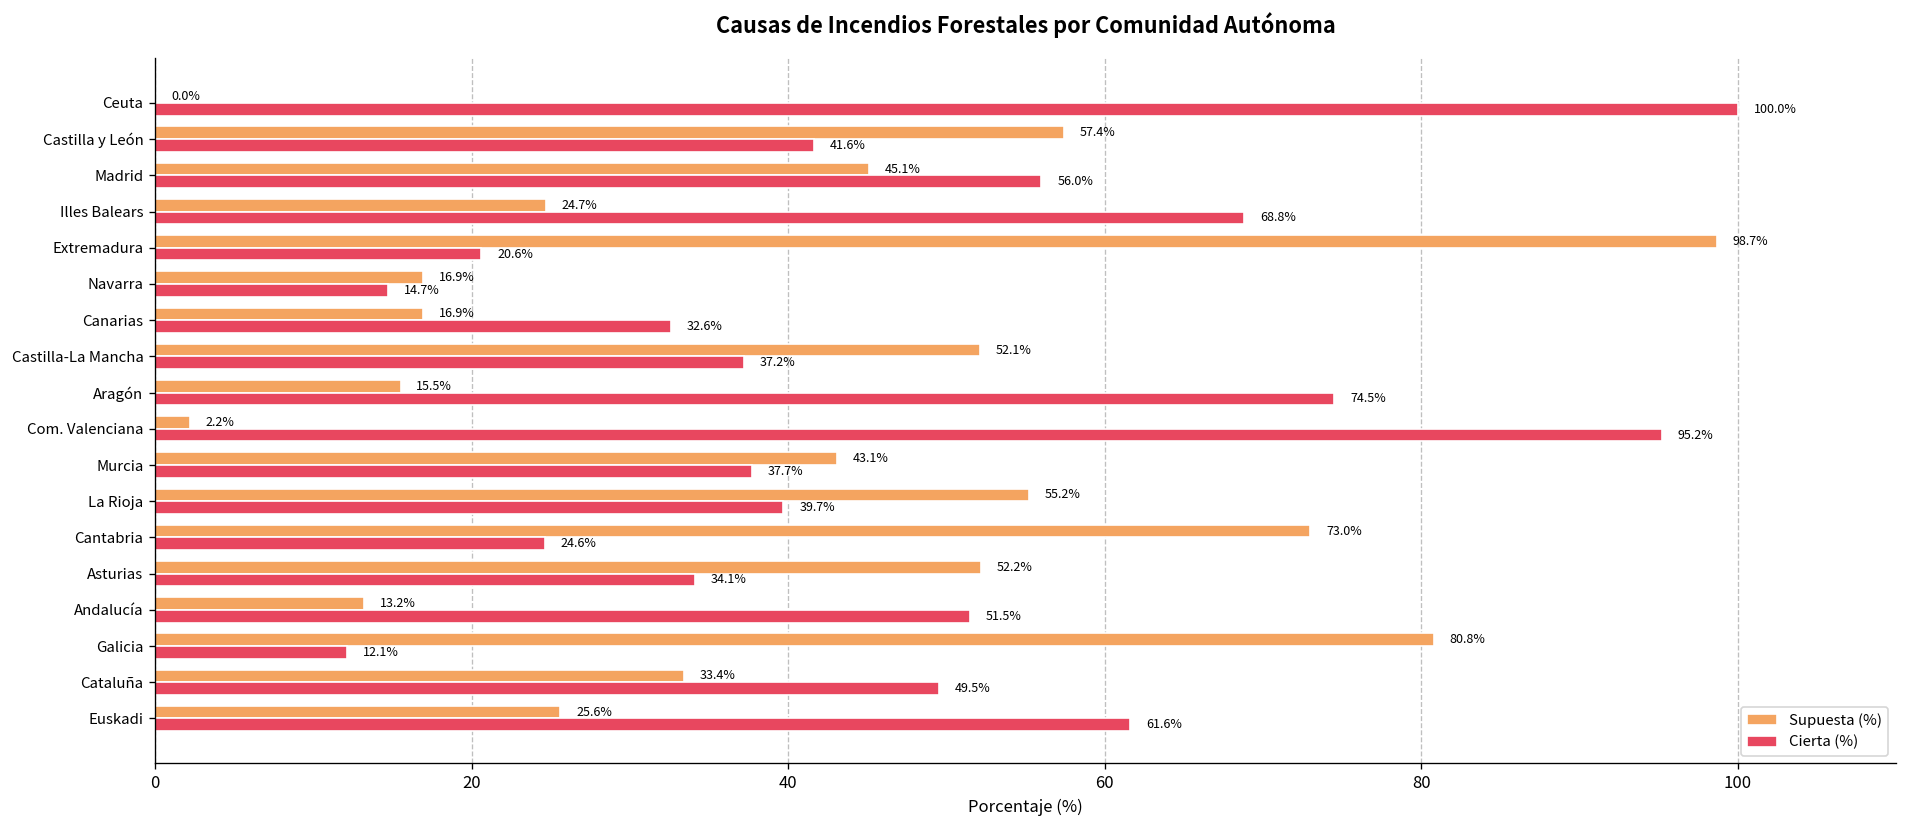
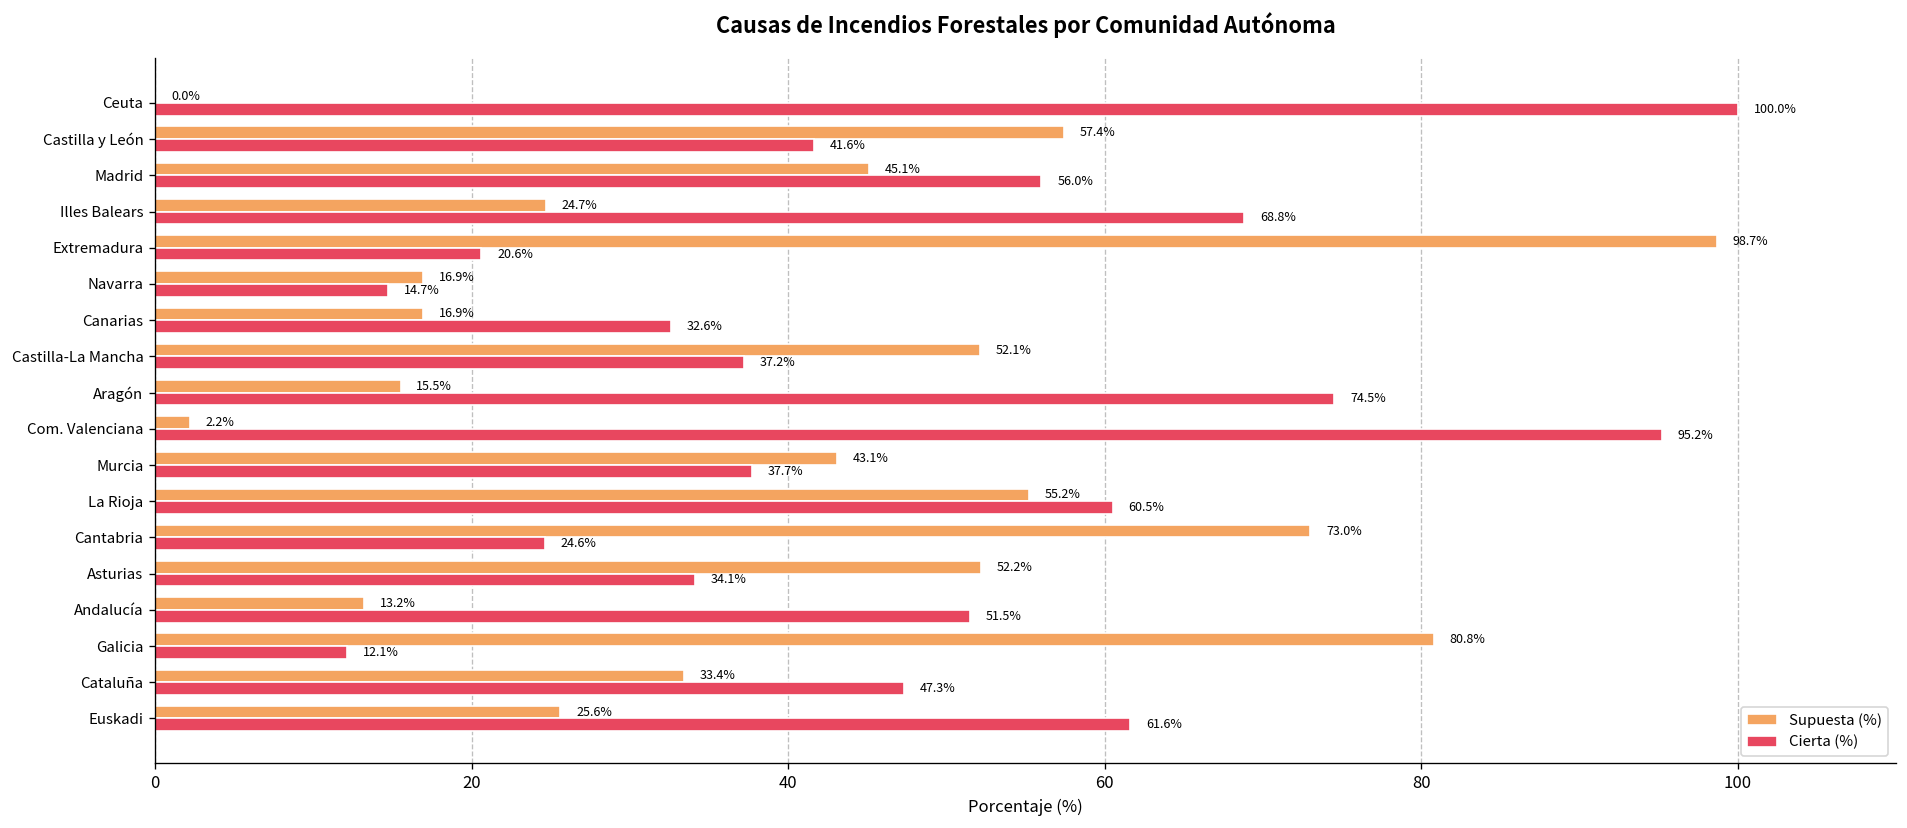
Cierta (%), La Rioja: 39.7% -> 60.5%
Cierta (%), Cataluña: 49.5% -> 47.3%
